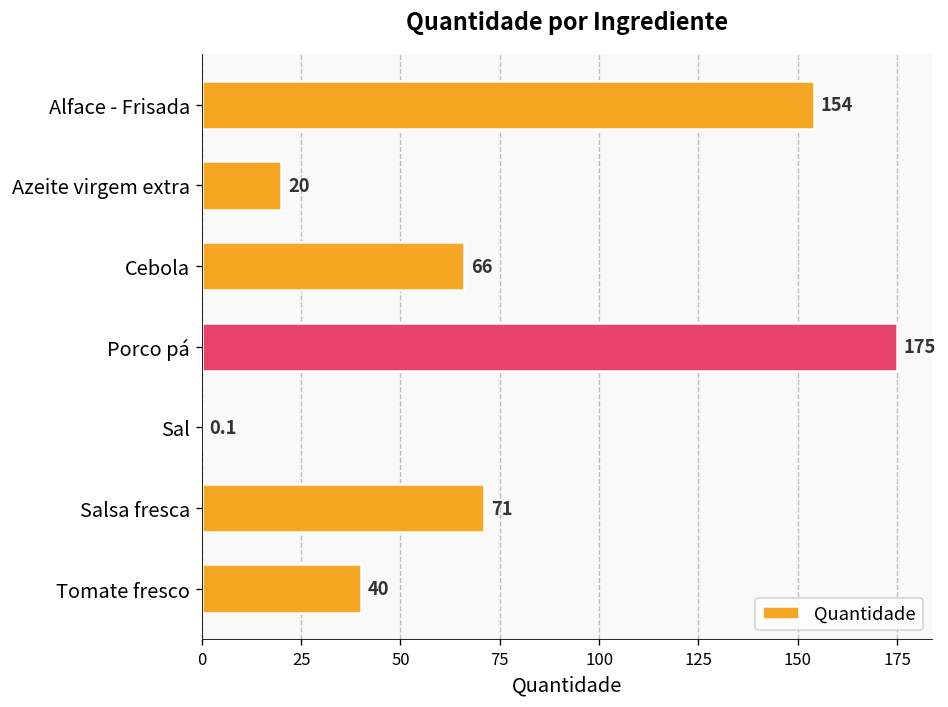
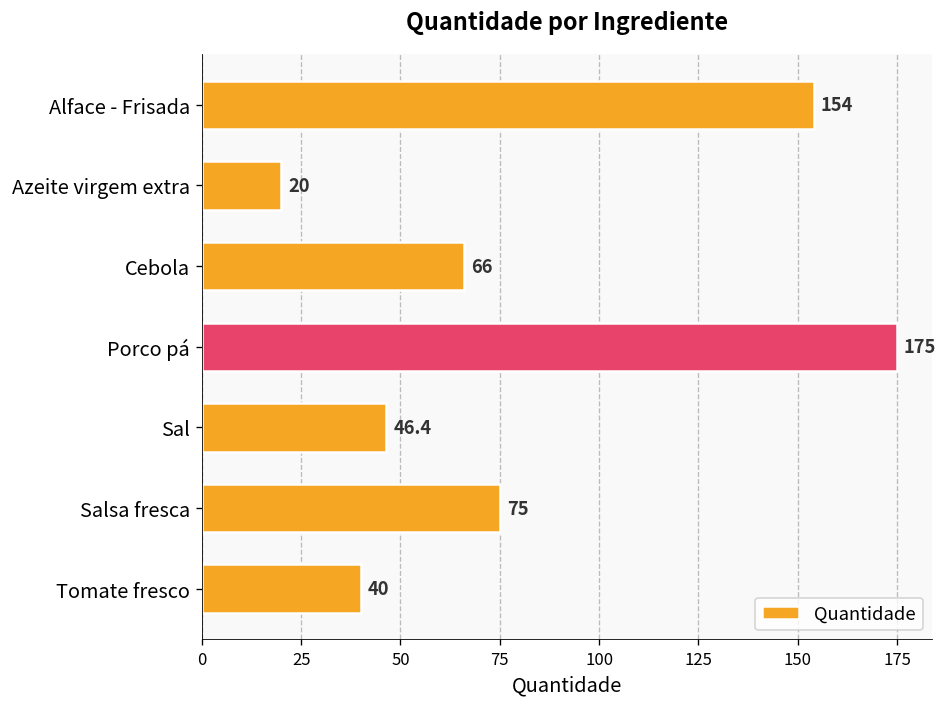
Sal: 0.1 -> 46.4
Salsa fresca: 71 -> 75
